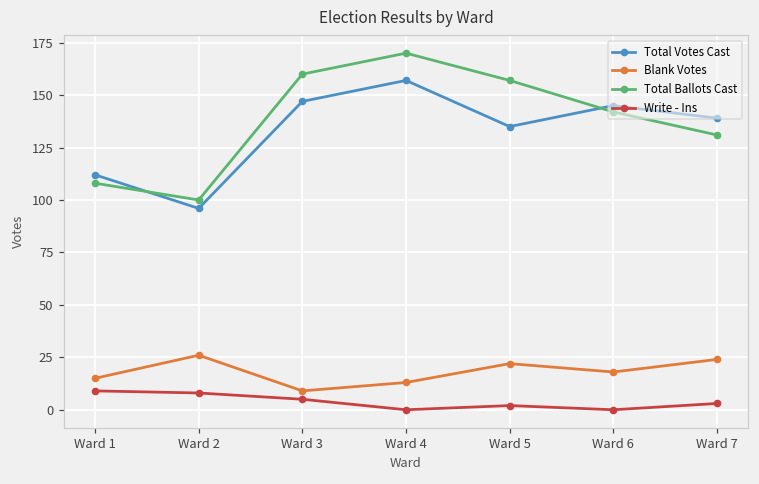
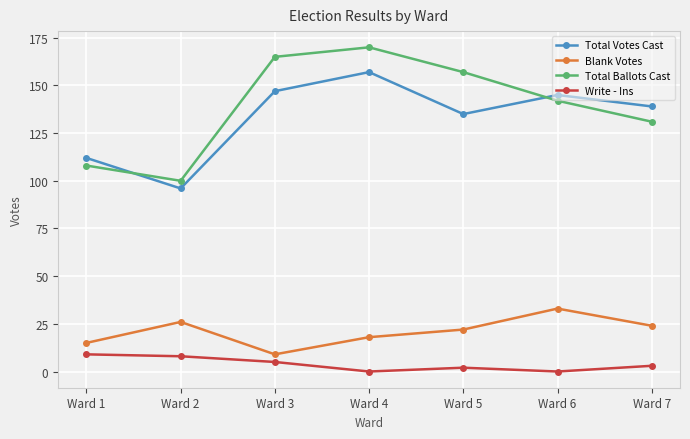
Total Ballots Cast, Ward 3: 160 -> 165
Blank Votes, Ward 4: 13 -> 18
Blank Votes, Ward 6: 18 -> 33
